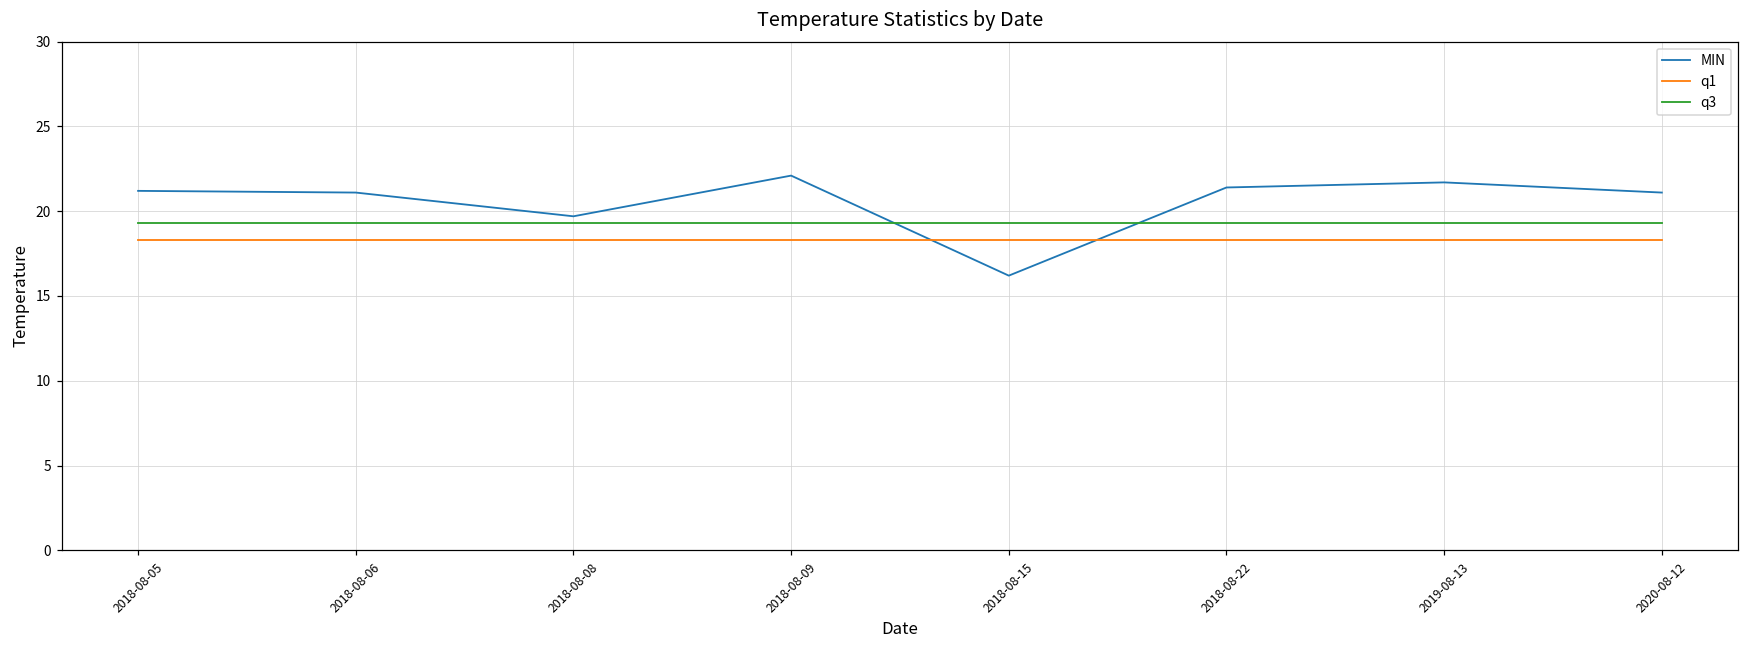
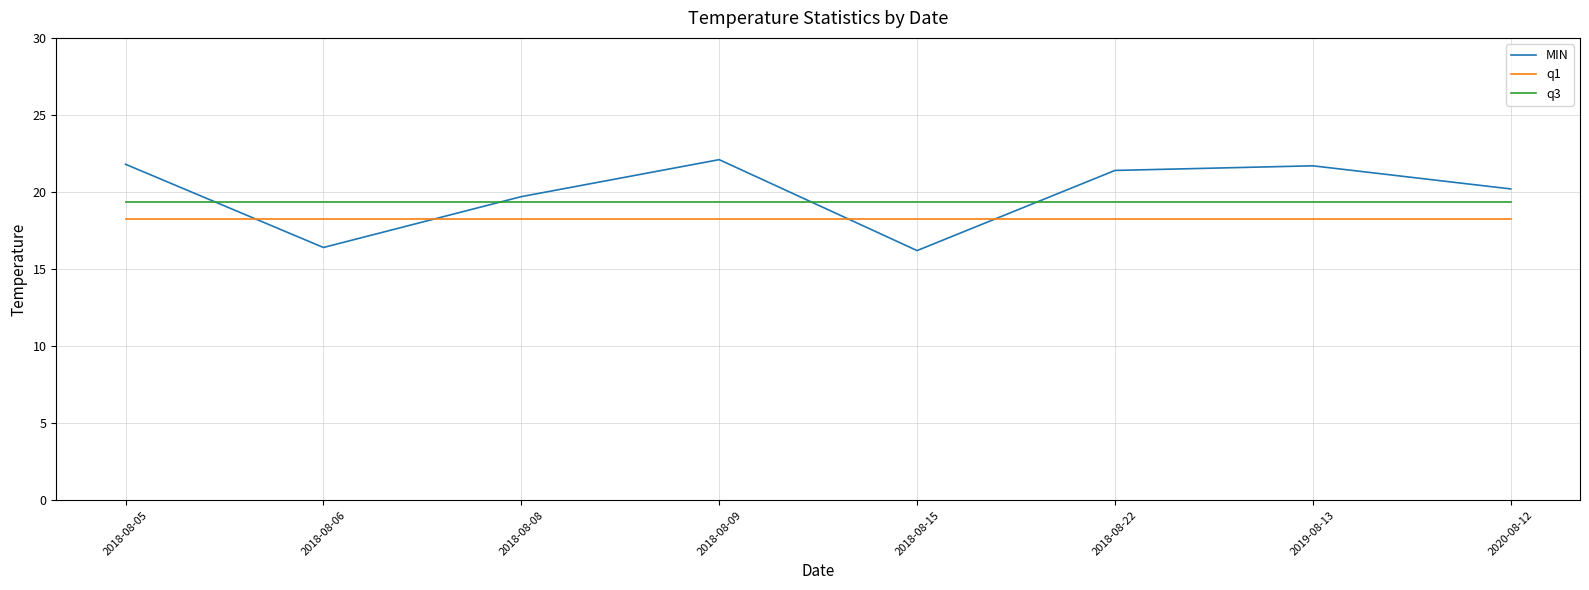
MIN, 2018-08-05: 21.2 -> 21.8
MIN, 2018-08-06: 21.1 -> 16.4
MIN, 2020-08-12: 21.1 -> 20.2
